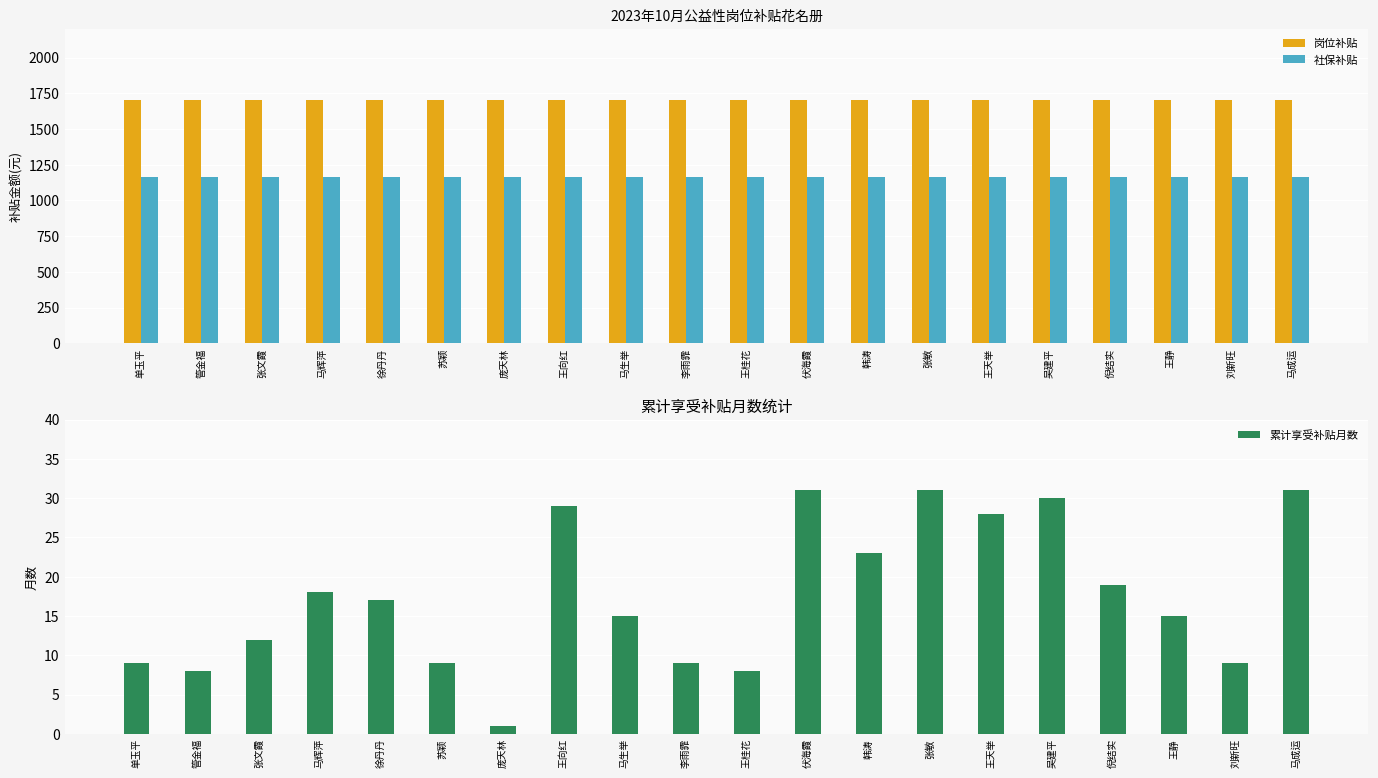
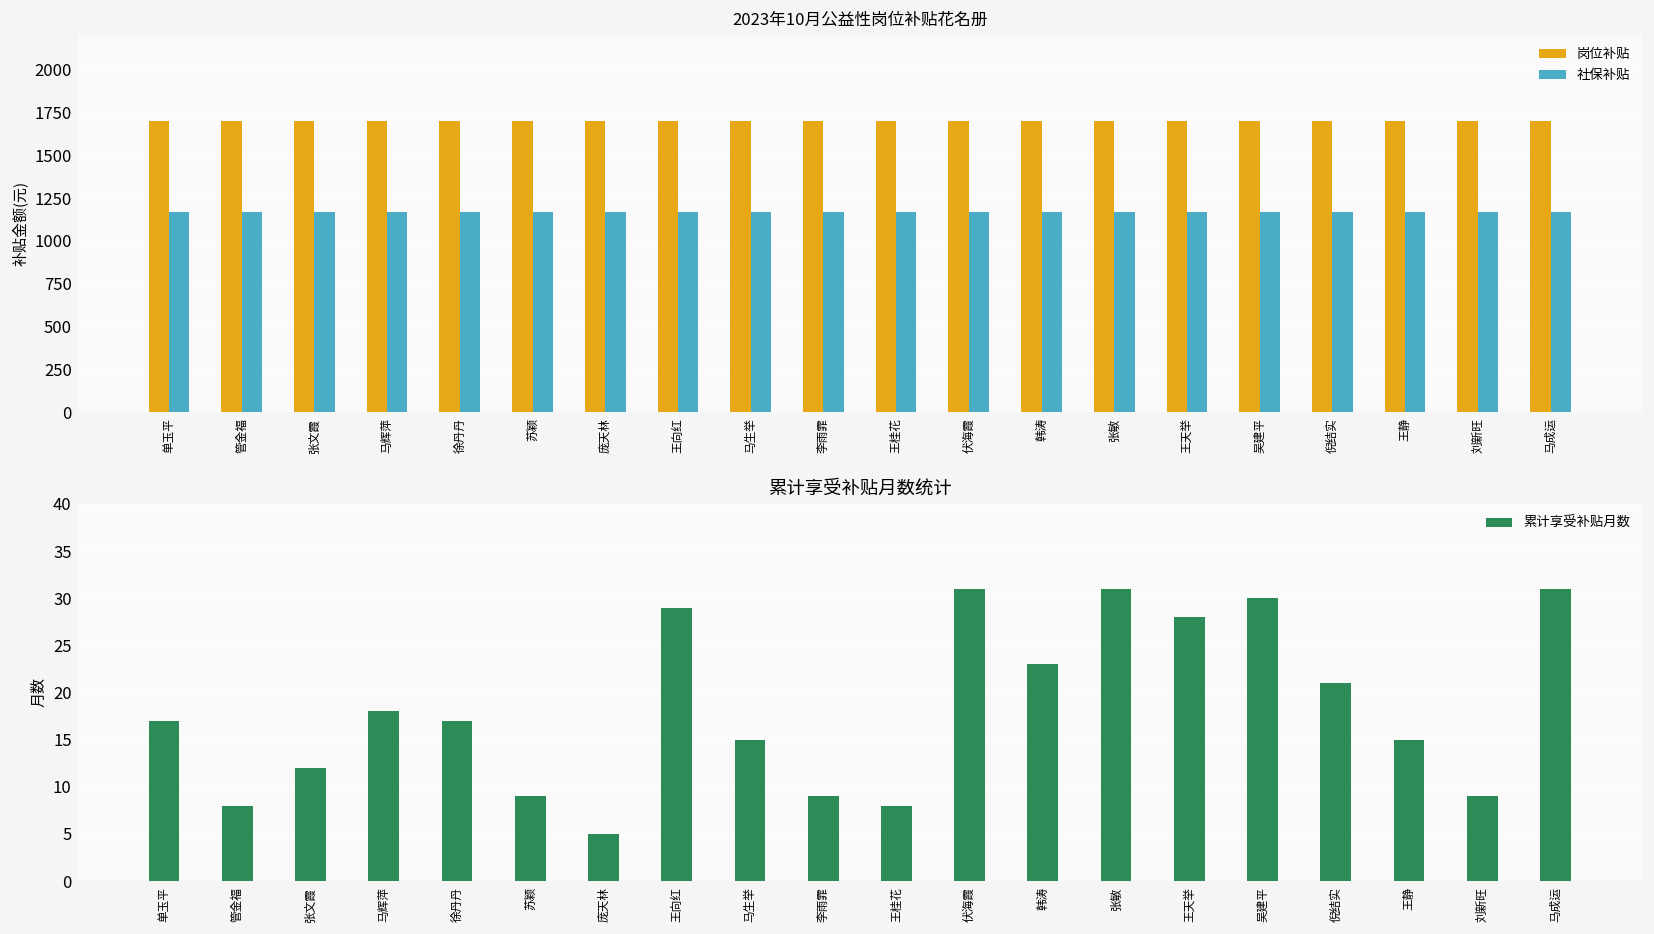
累计享受补贴月数统计, 单玉平: 9 -> 17
累计享受补贴月数统计, 庞天林: 1 -> 5
累计享受补贴月数统计, 倪结实: 19 -> 21
